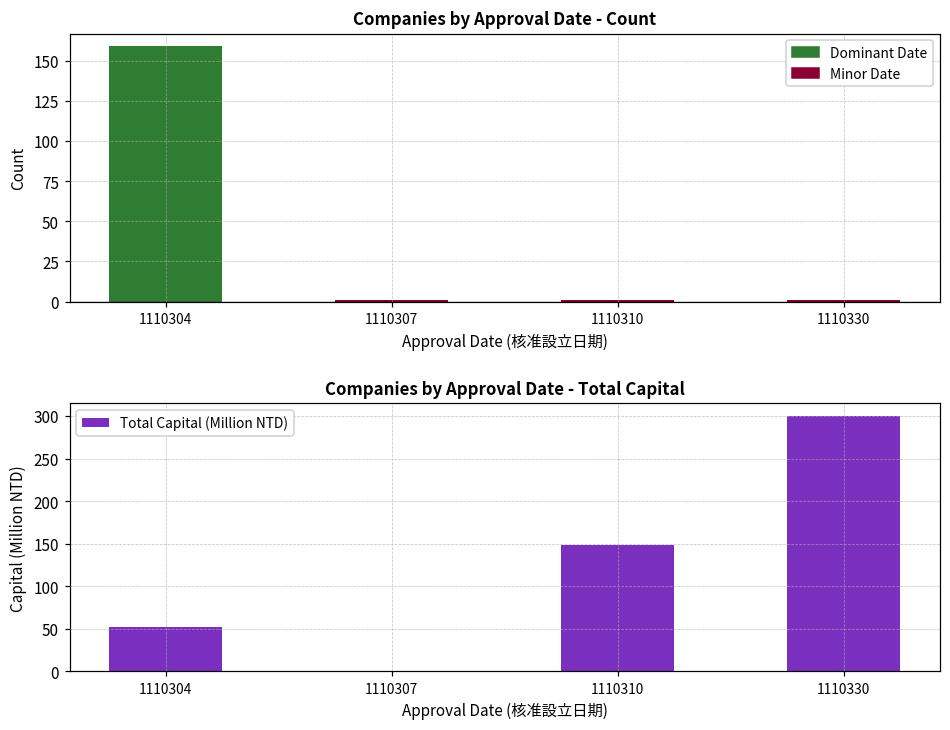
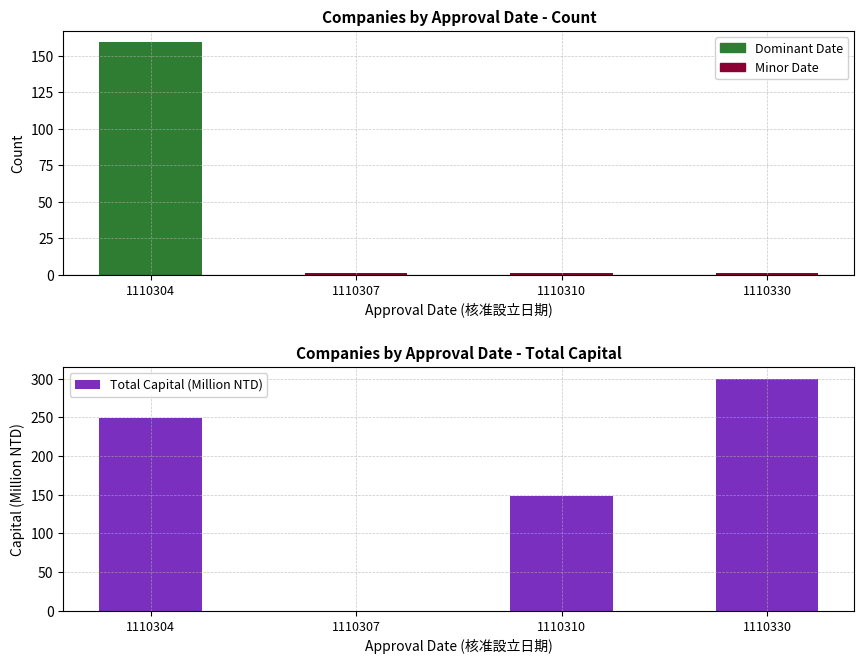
Companies by Approval Date - Total Capital, 1110304: 50 -> 250
